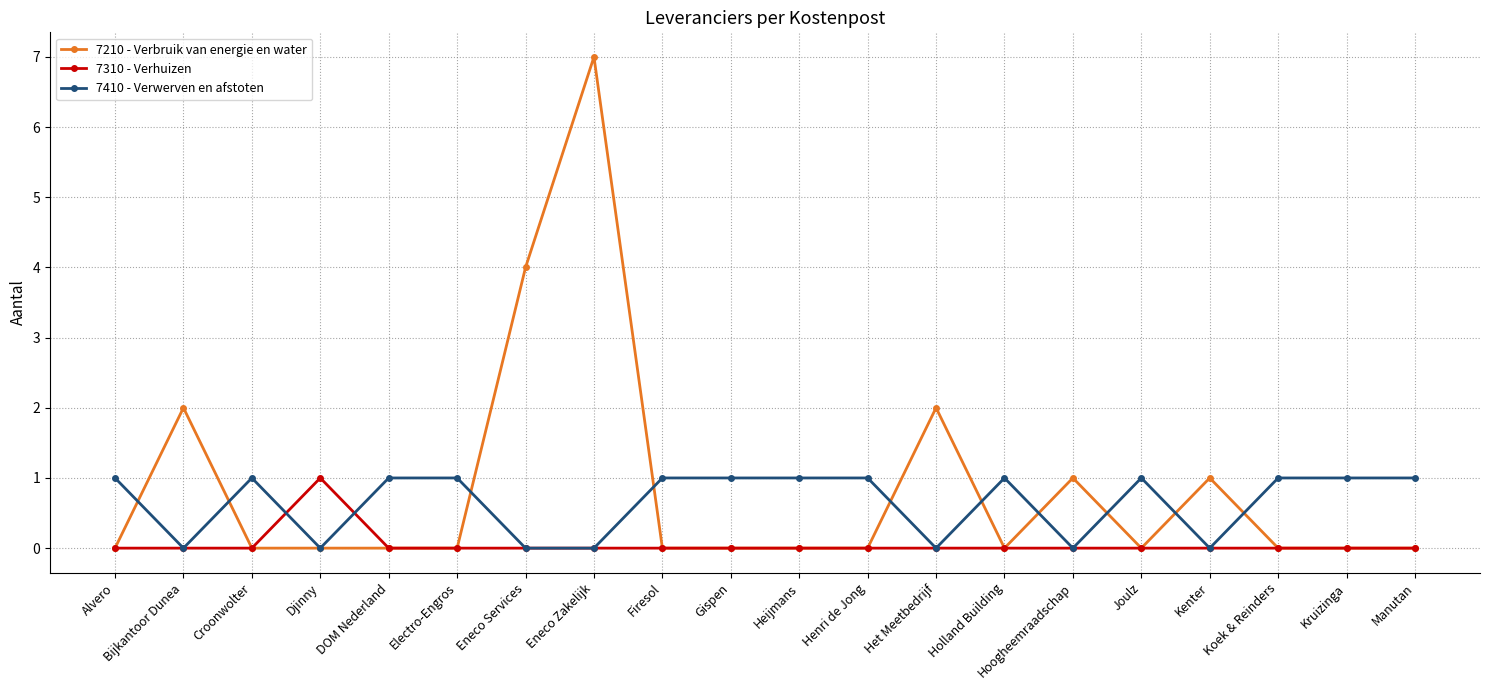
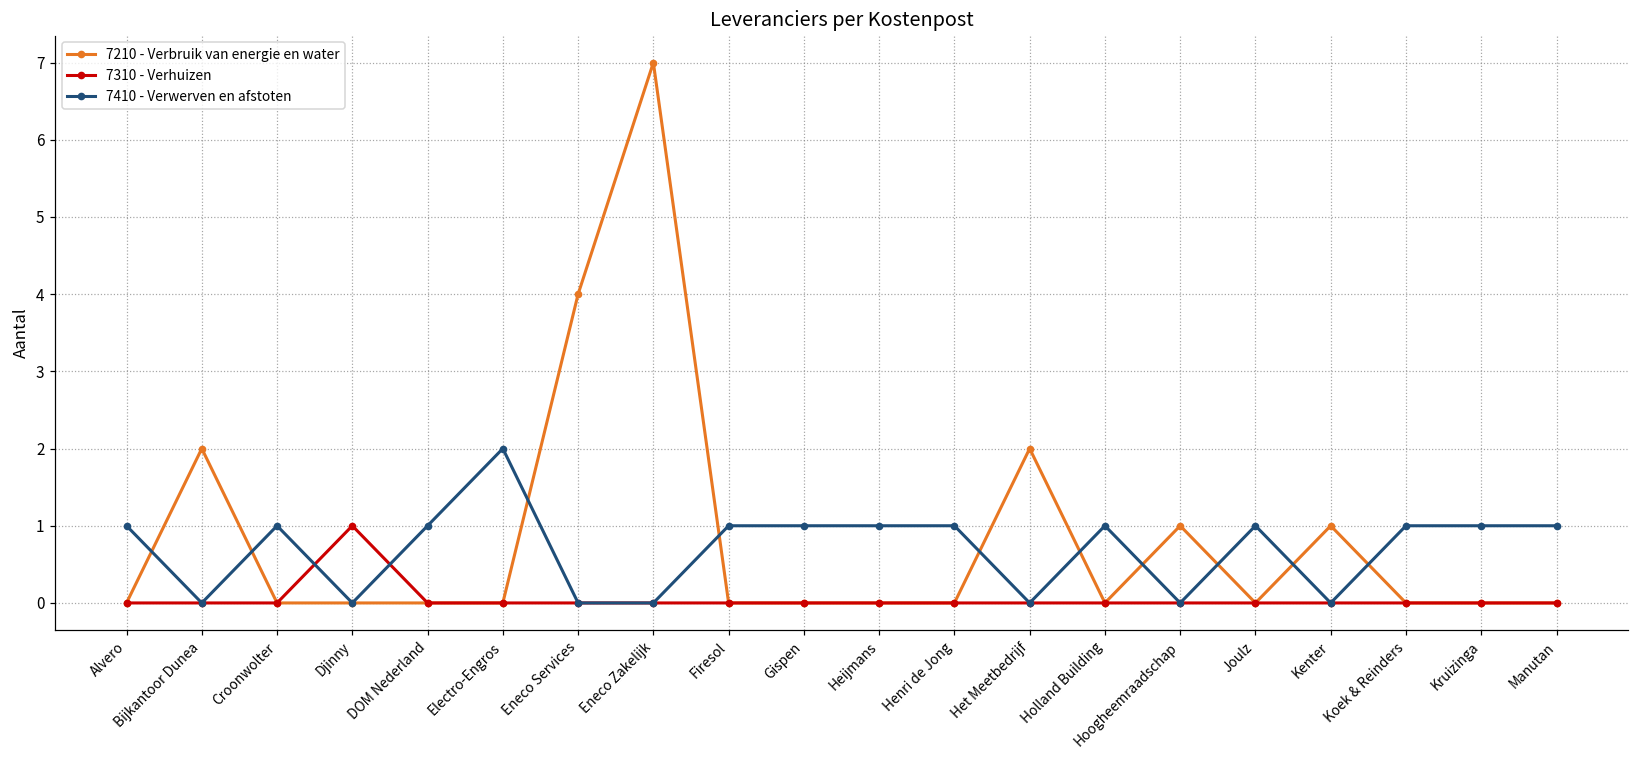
7410 - Verwerven en afstoten, Electro-Engros: 1 -> 2
